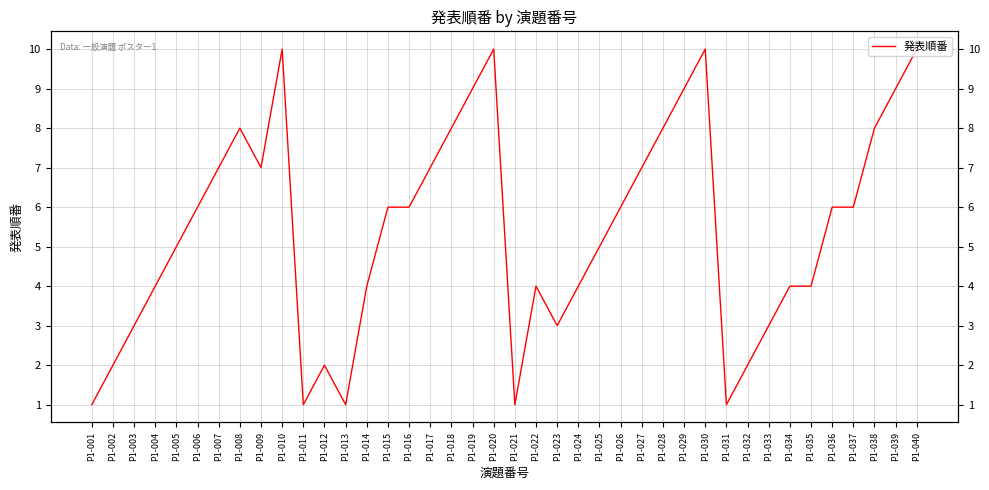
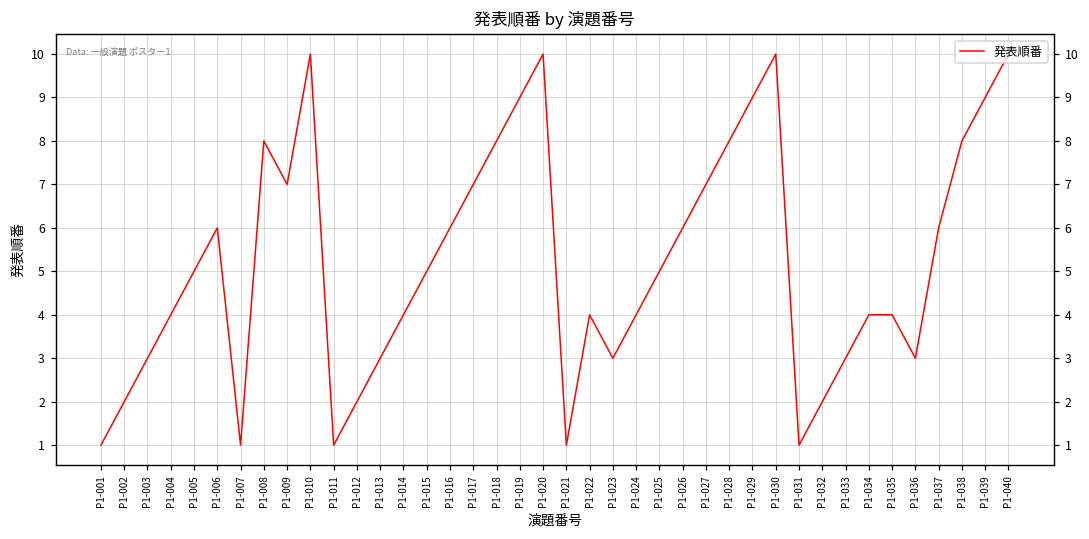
P1-007: 7 -> 1
P1-013: 1 -> 3
P1-015: 6 -> 5
P1-036: 6 -> 3
